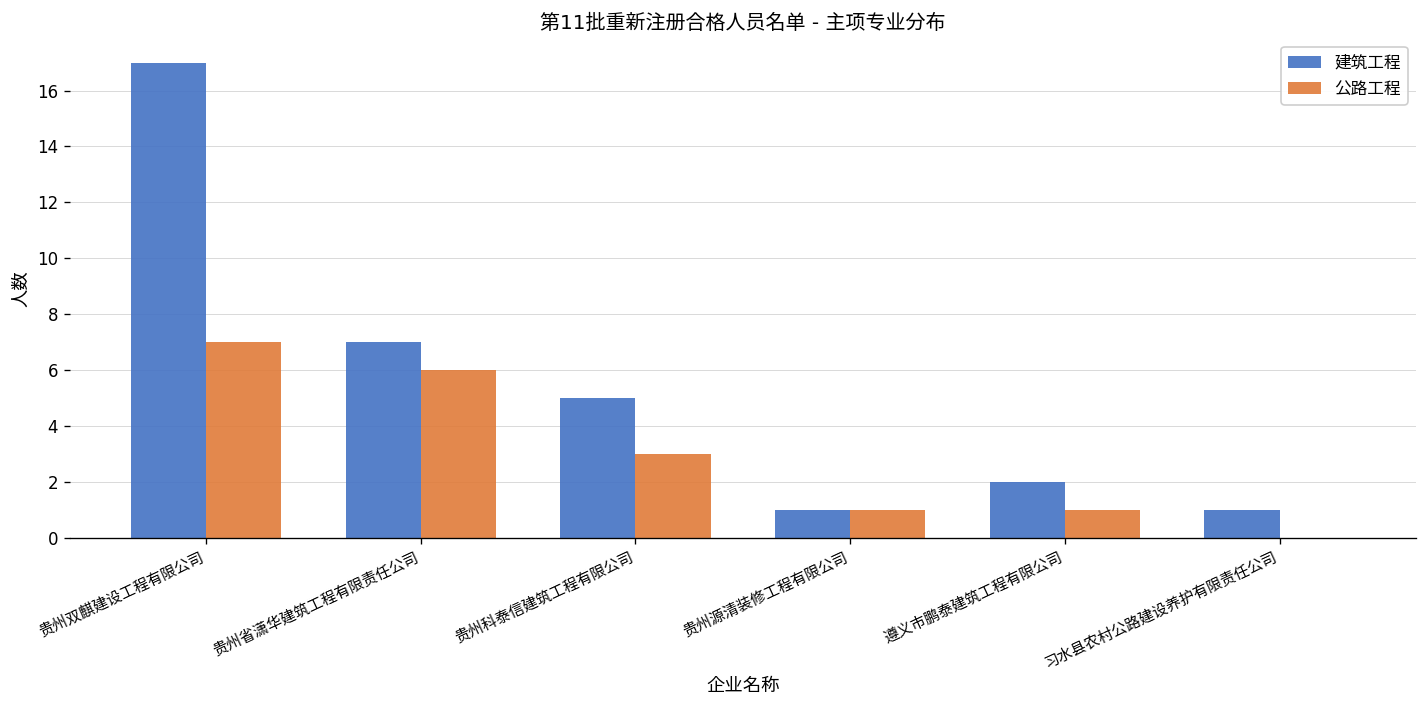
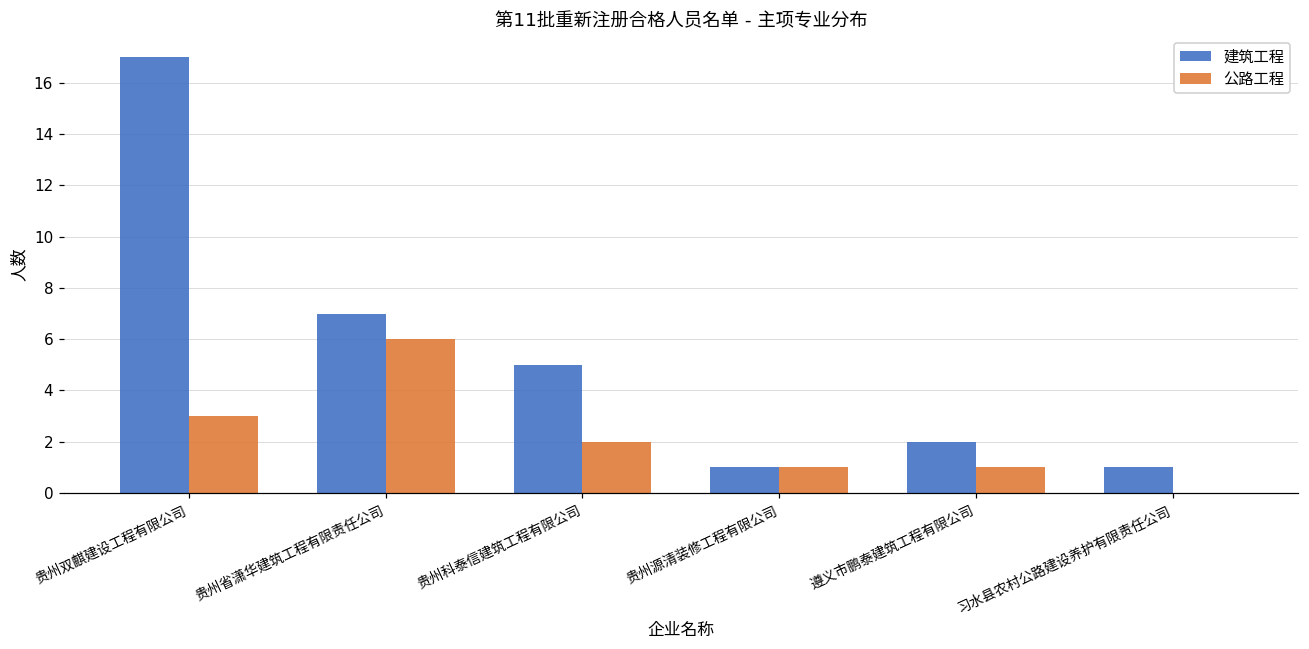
公路工程, 贵州双麒建设工程有限公司: 7 -> 3
公路工程, 贵州科泰信建筑工程有限公司: 3 -> 2
